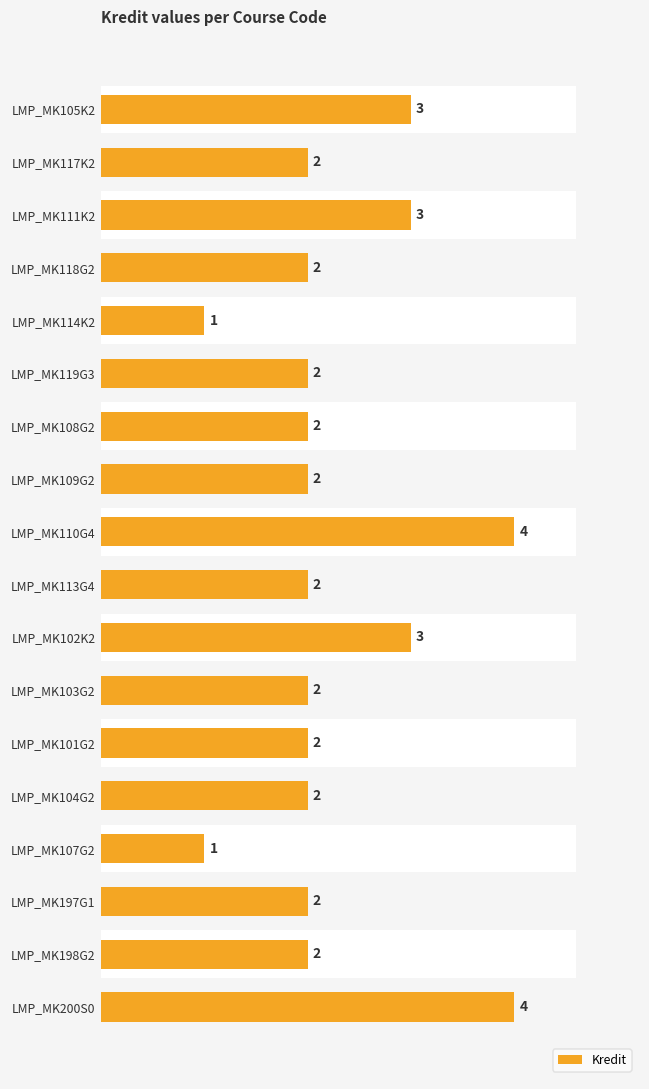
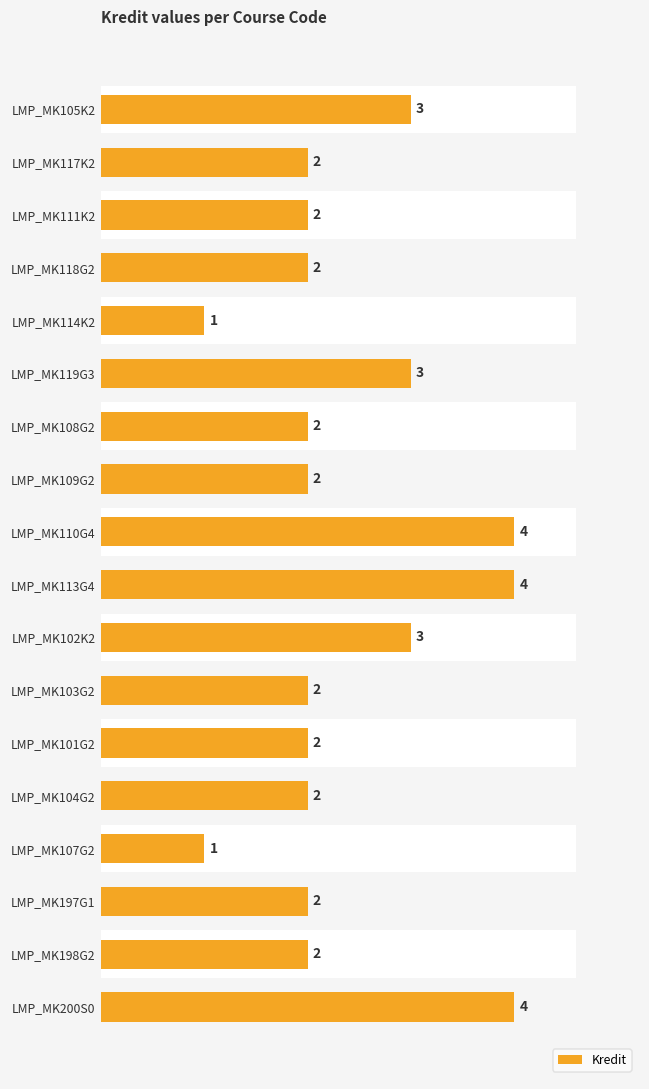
Kredit, LMP_MK111K2: 3 -> 2
Kredit, LMP_MK119G3: 2 -> 3
Kredit, LMP_MK113G4: 2 -> 4
